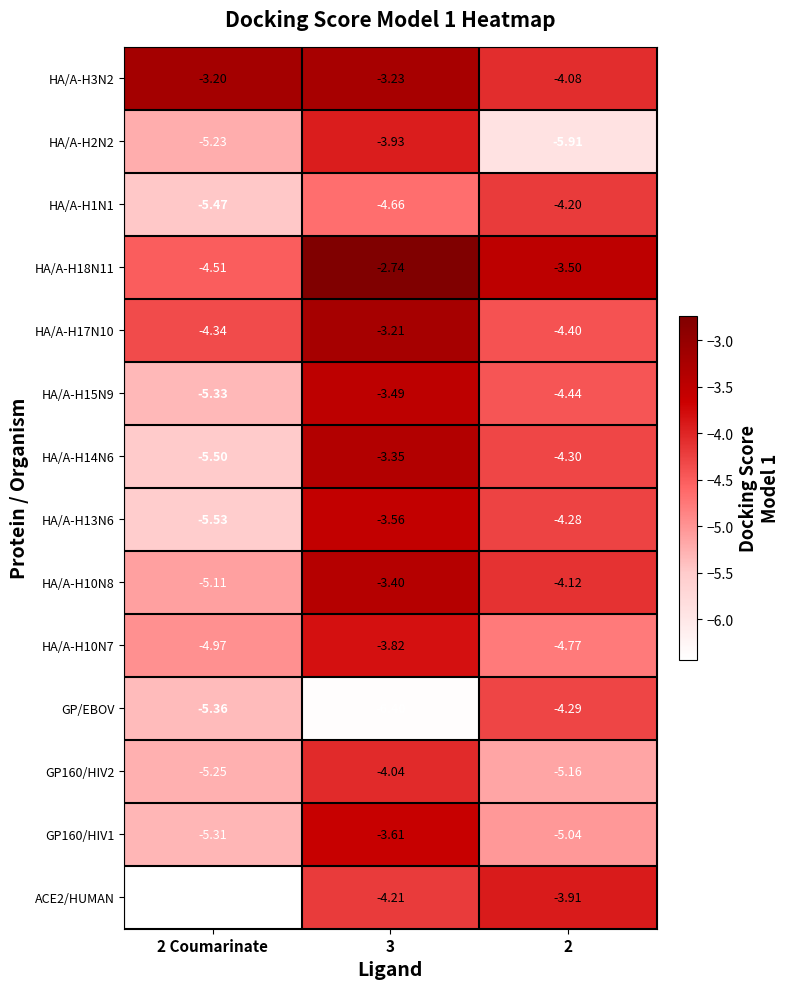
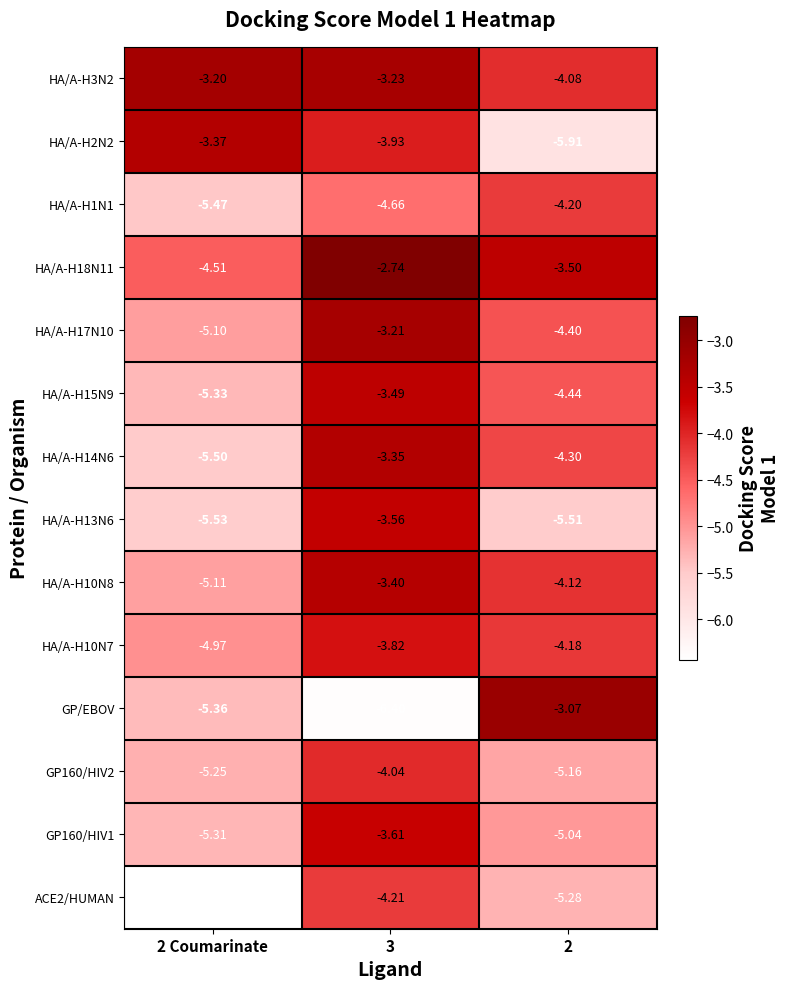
HA/A-H2N2, 2 Coumarinate: -5.23 -> -3.37
HA/A-H17N10, 2 Coumarinate: -4.34 -> -5.10
HA/A-H13N6, 2: -4.28 -> -5.51
HA/A-H10N7, 2: -4.77 -> -4.18
GP/EBOV, 2: -4.29 -> -3.07
ACE2/HUMAN, 2: -3.91 -> -5.28
